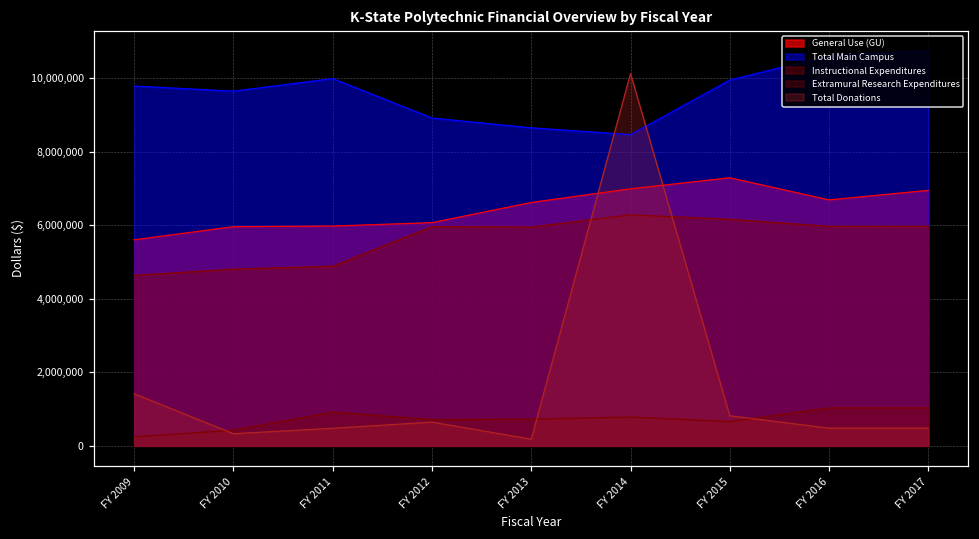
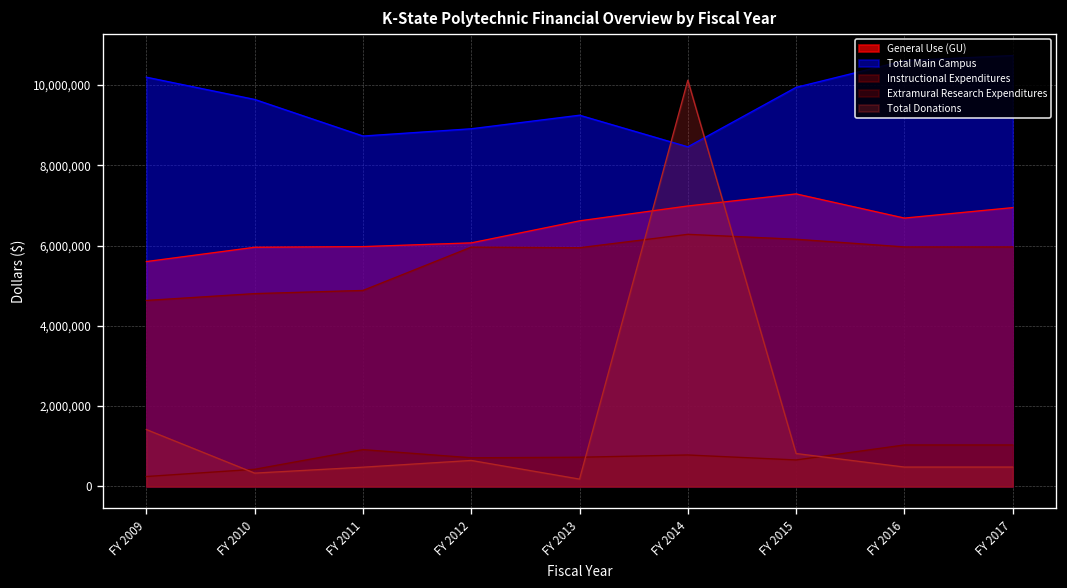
Total Main Campus, FY 2009: 9,800,000 -> 10,200,000
Total Main Campus, FY 2011: 10,000,000 -> 8,700,000
Total Main Campus, FY 2013: 8,600,000 -> 9,200,000
